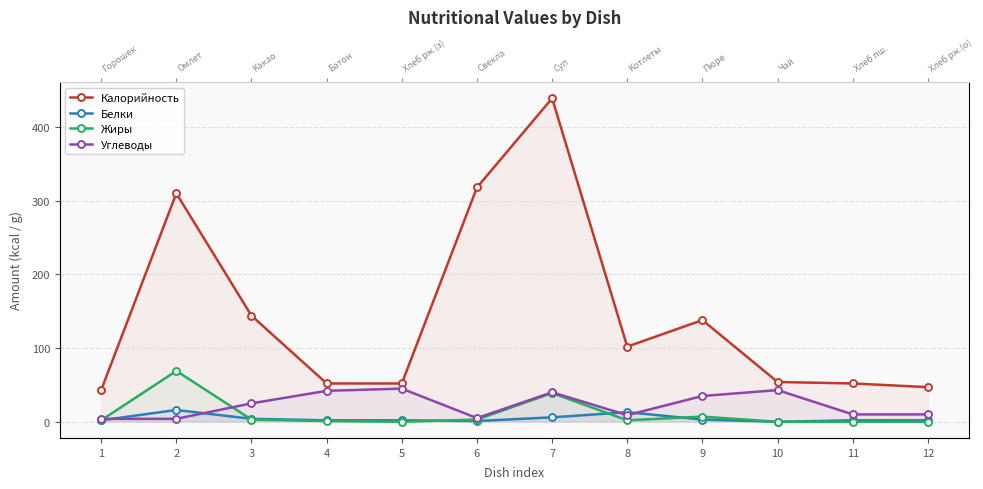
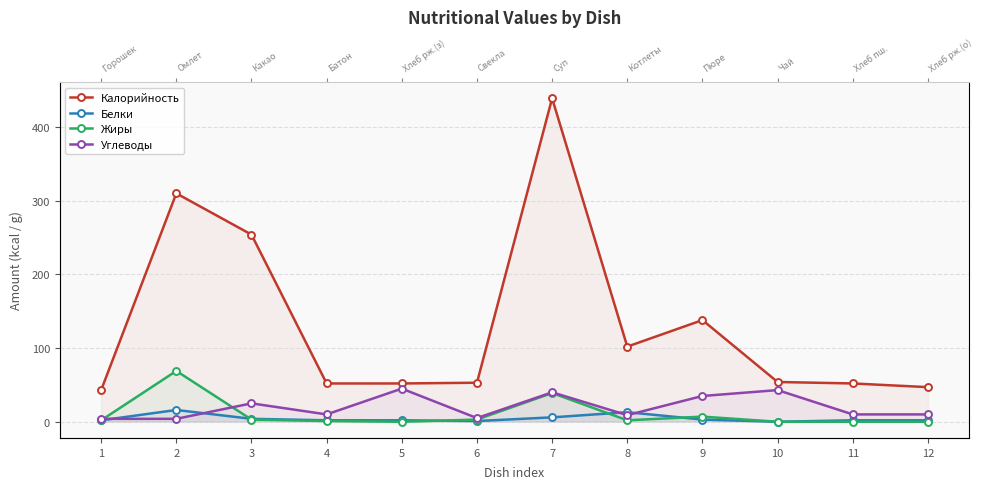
Калорийность, 3: 140 -> 250
Углеводы, 4: 40 -> 10
Калорийность, 6: 320 -> 50
